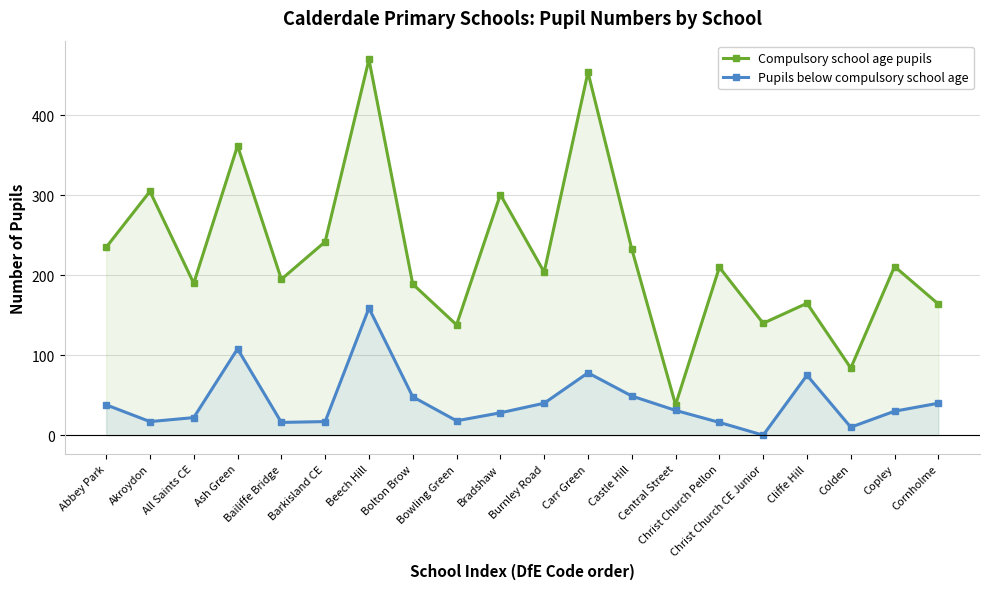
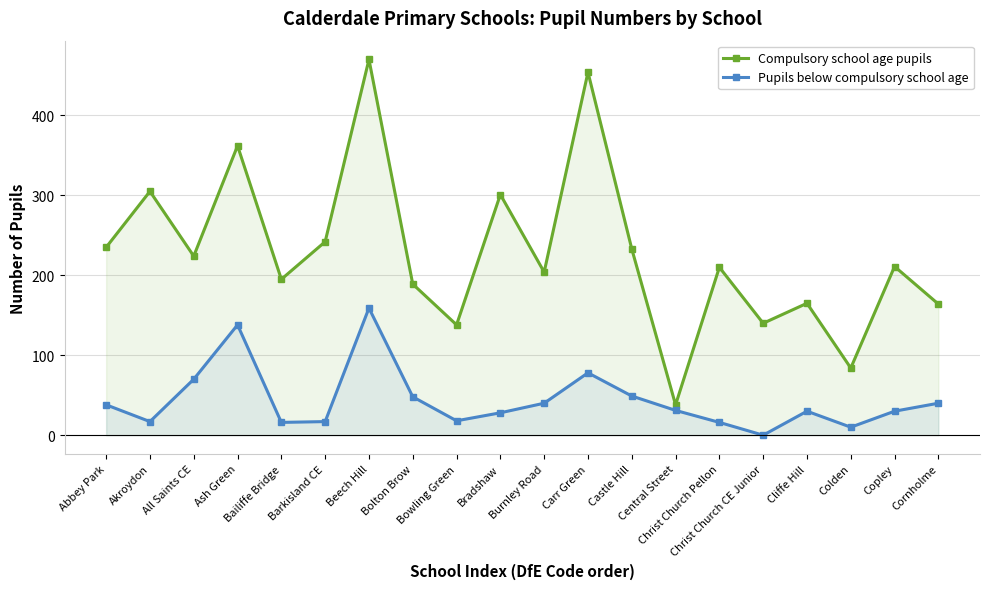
Compulsory school age pupils, All Saints CE: 190 -> 220
Pupils below compulsory school age, All Saints CE: 20 -> 70
Pupils below compulsory school age, Ash Green: 110 -> 140
Pupils below compulsory school age, Cliffe Hill: 80 -> 30
